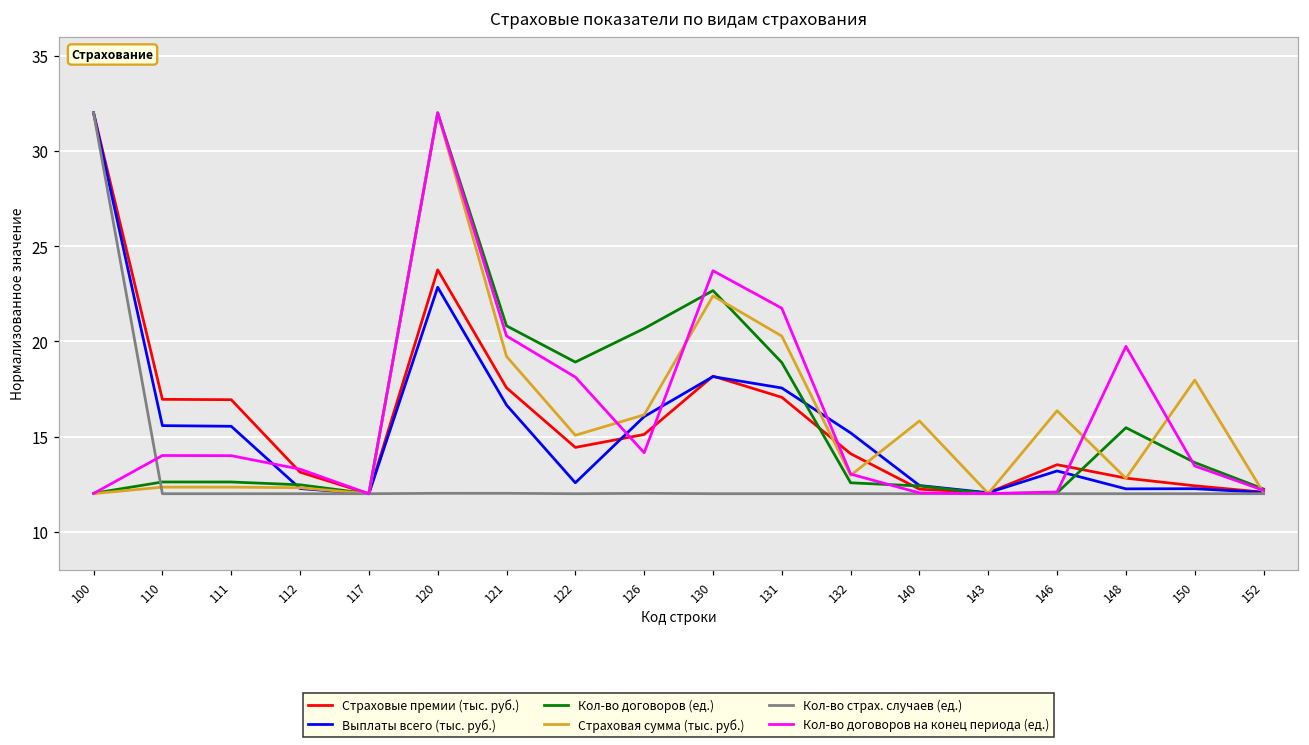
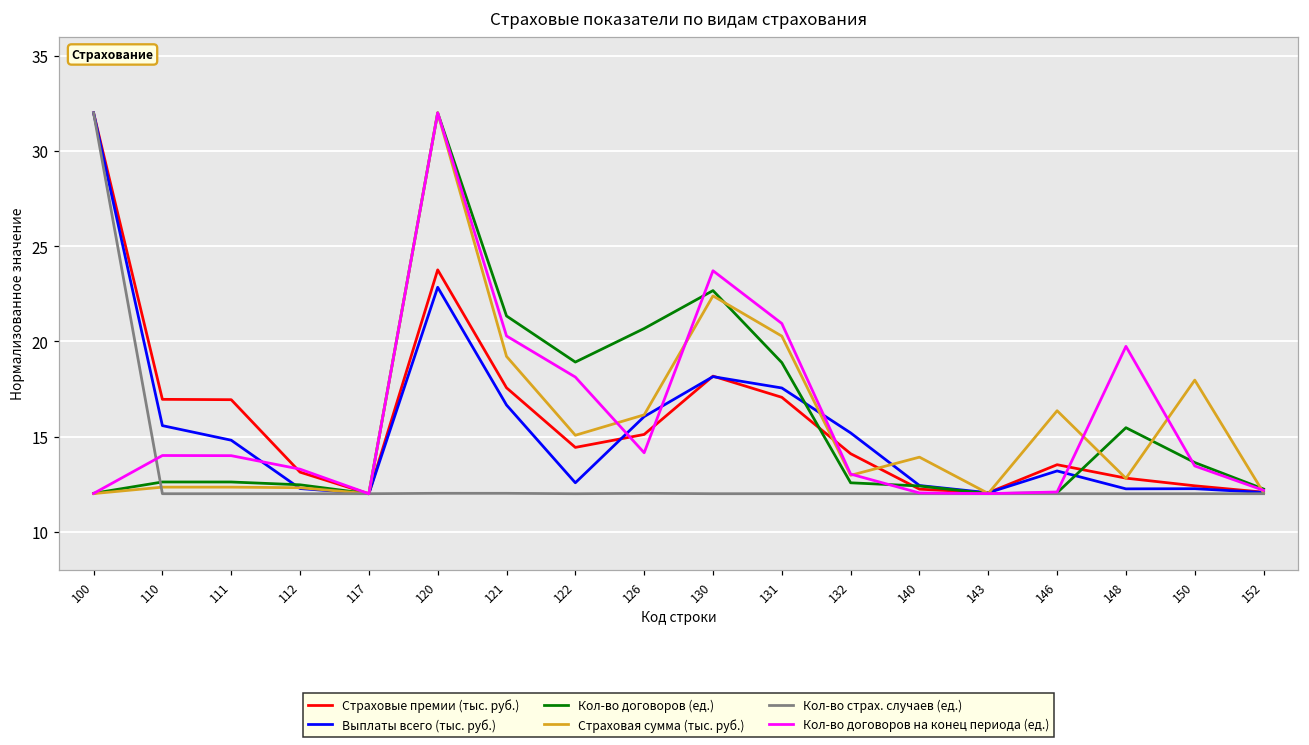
Выплаты всего (тыс. руб.), 111: 15.5 -> 14.8
Кол-во договоров (ед.), 121: 20.8 -> 21.3
Кол-во договоров на конец периода (ед.), 131: 21.7 -> 20.9
Страховая сумма (тыс. руб.), 140: 15.8 -> 13.9
